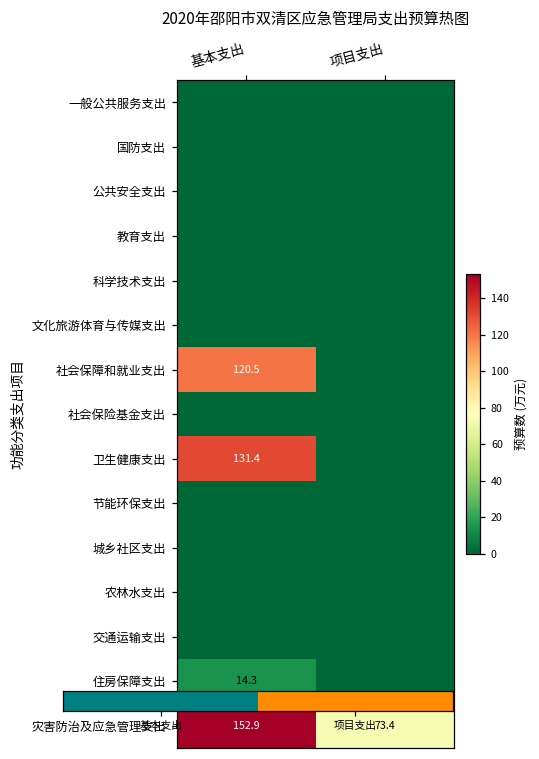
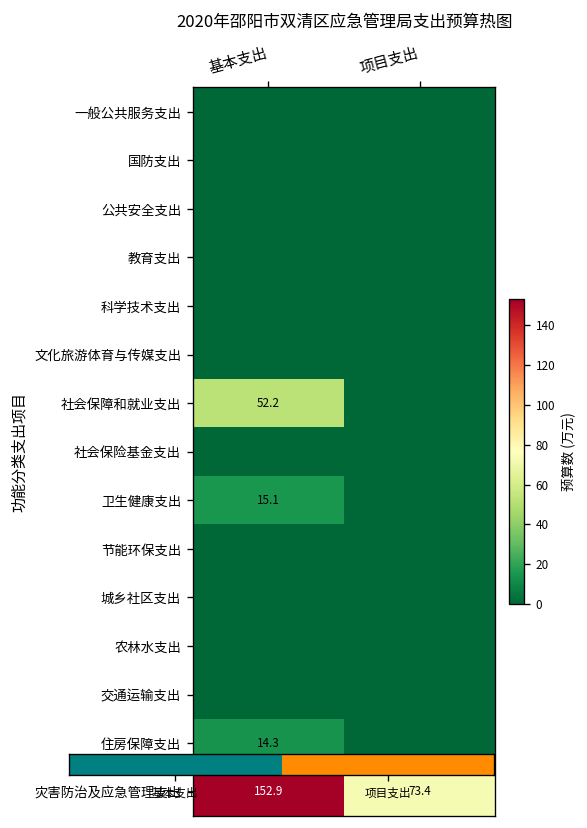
2020年邵阳市双清区应急管理局支出预算热图, 社会保障和就业支出, 基本支出: 120.5 -> 52.2
2020年邵阳市双清区应急管理局支出预算热图, 卫生健康支出, 基本支出: 131.4 -> 15.1
